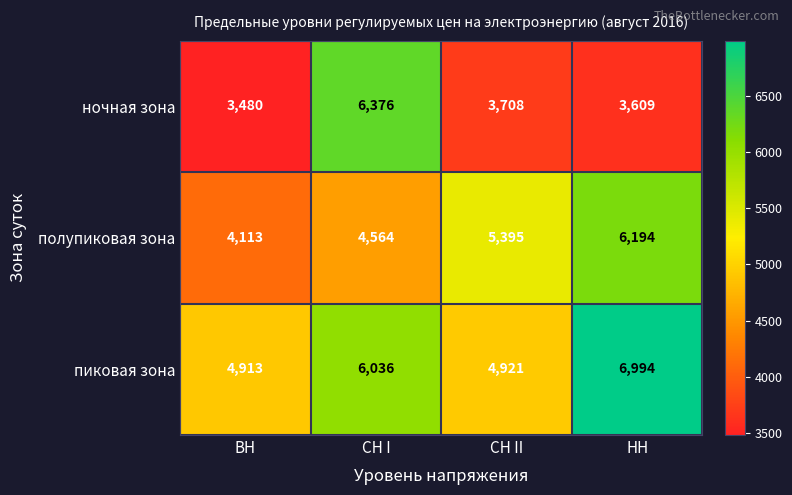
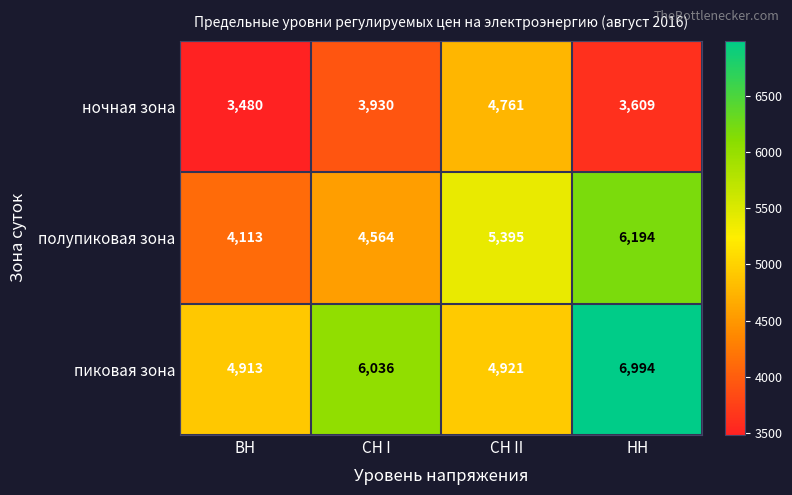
ночная зона, СН I: 6,376 -> 3,930
ночная зона, СН II: 3,708 -> 4,761
